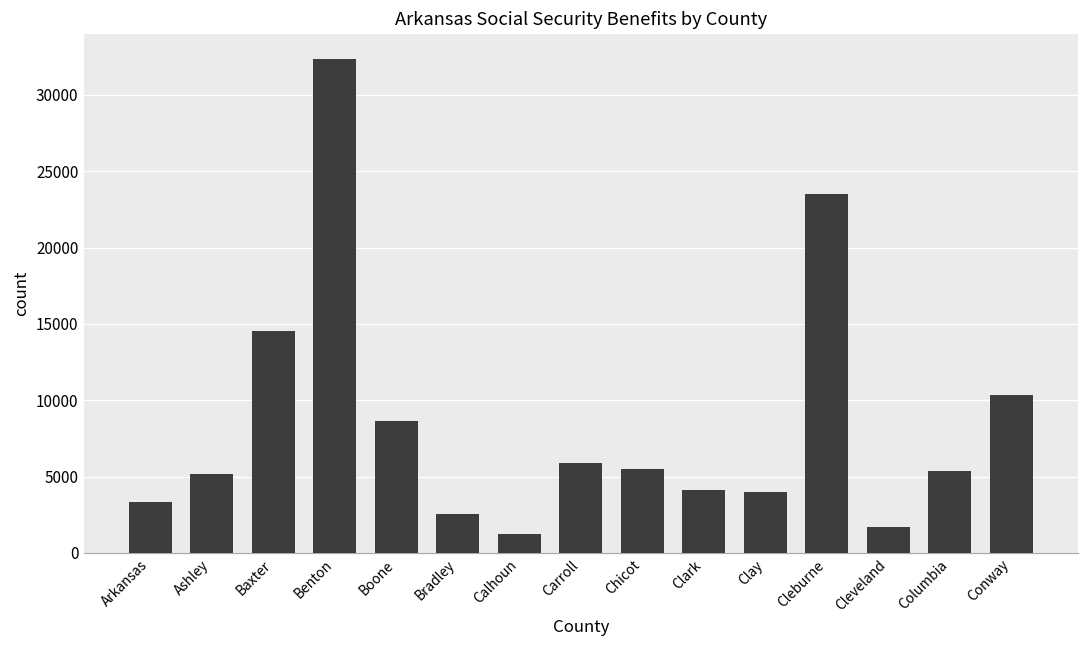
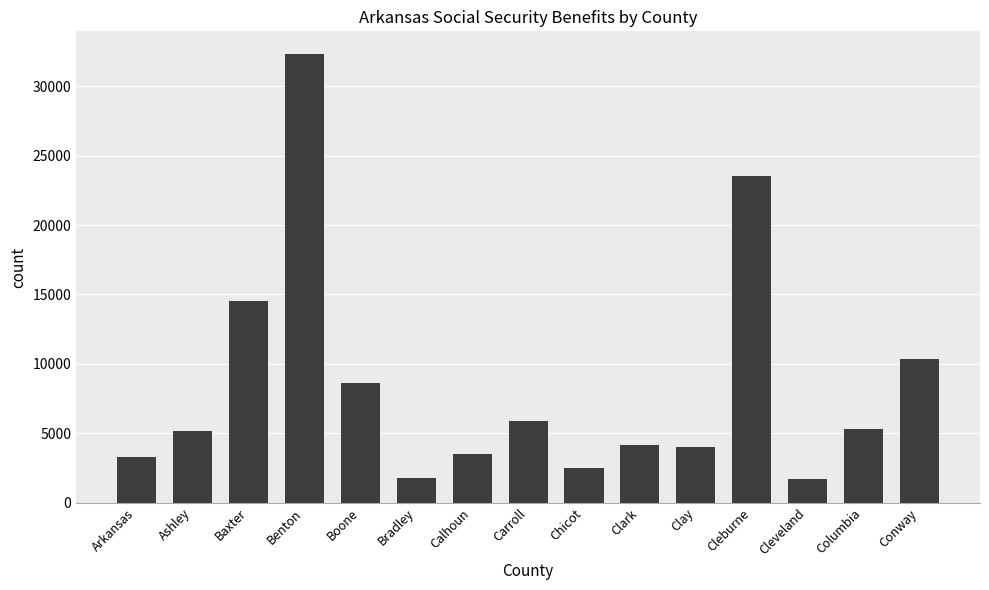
Bradley: 2600 -> 1700
Calhoun: 1200 -> 3500
Chicot: 5500 -> 2500
